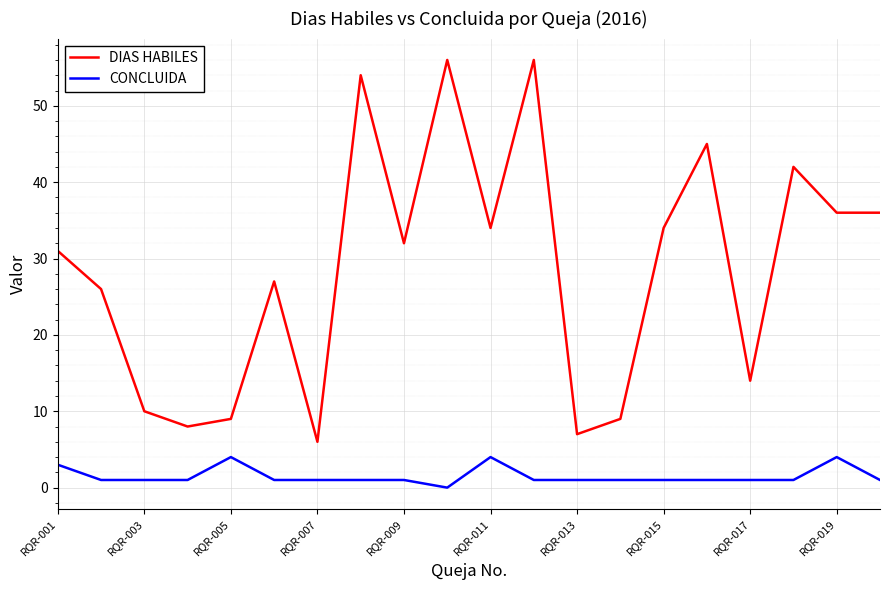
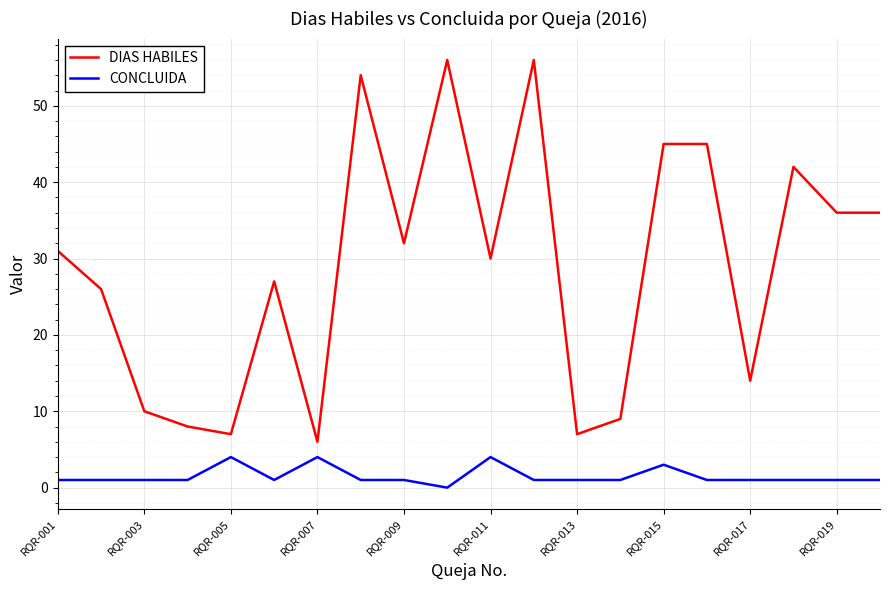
CONCLUIDA, RQR-001: 3 -> 1
DIAS HABILES, RQR-005: 9 -> 7
CONCLUIDA, RQR-007: 1 -> 4
DIAS HABILES, RQR-011: 34 -> 30
DIAS HABILES, RQR-015: 34 -> 45
CONCLUIDA, RQR-015: 1 -> 3
CONCLUIDA, RQR-019: 4 -> 1
